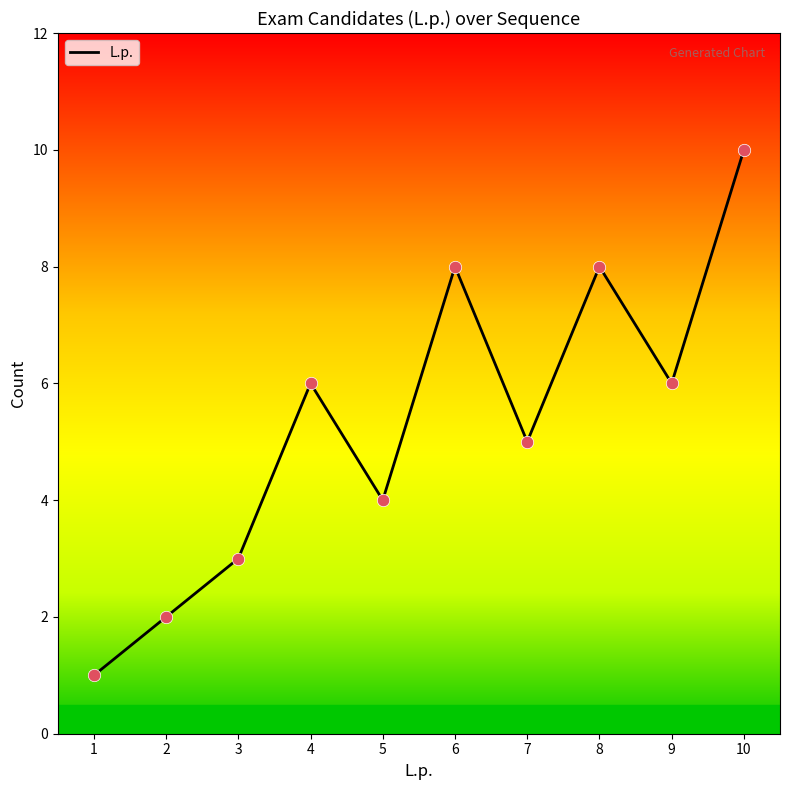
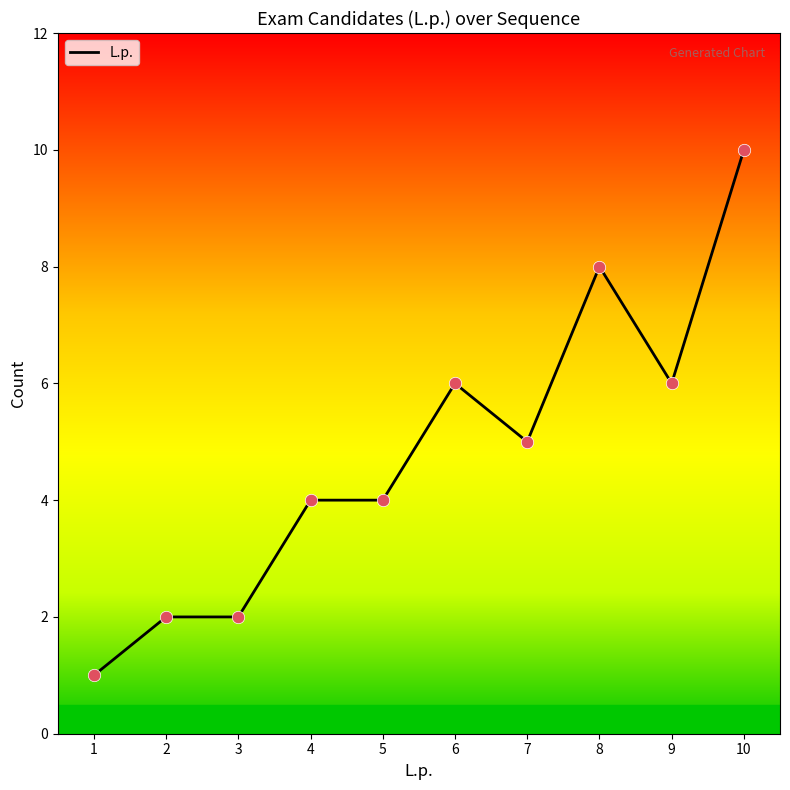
3: 3 -> 2
4: 6 -> 4
6: 8 -> 6
